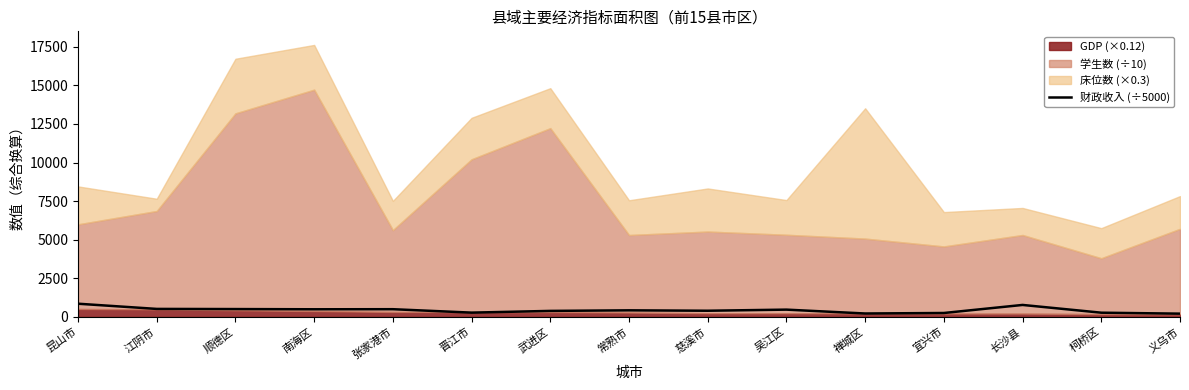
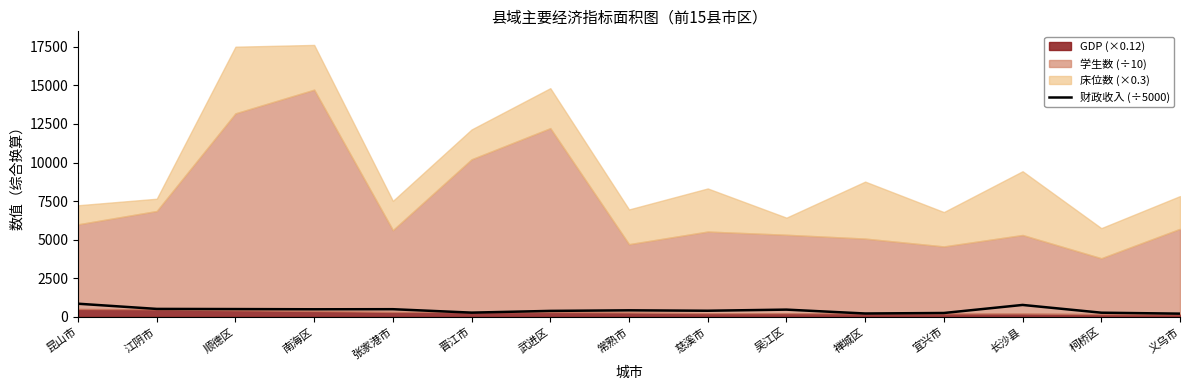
床位数 (×0.3), 昆山市: 2500 -> 1200
床位数 (×0.3), 顺德区: 3500 -> 4300
床位数 (×0.3), 晋江市: 2700 -> 1900
学生数 (÷10), 常熟市: 5000 -> 4400
床位数 (×0.3), 吴江区: 2200 -> 1100
床位数 (×0.3), 禅城区: 8400 -> 3700
床位数 (×0.3), 长沙县: 1800 -> 4100
